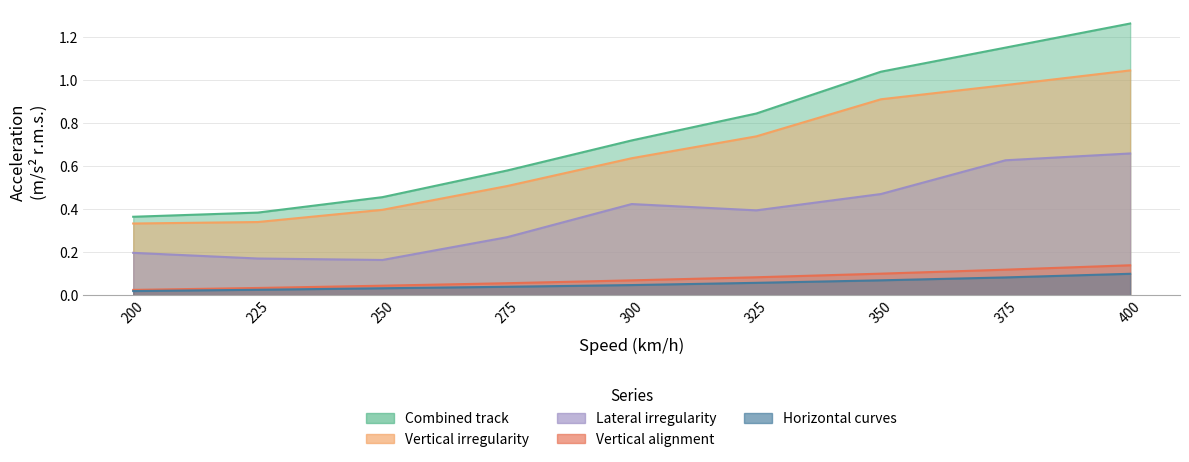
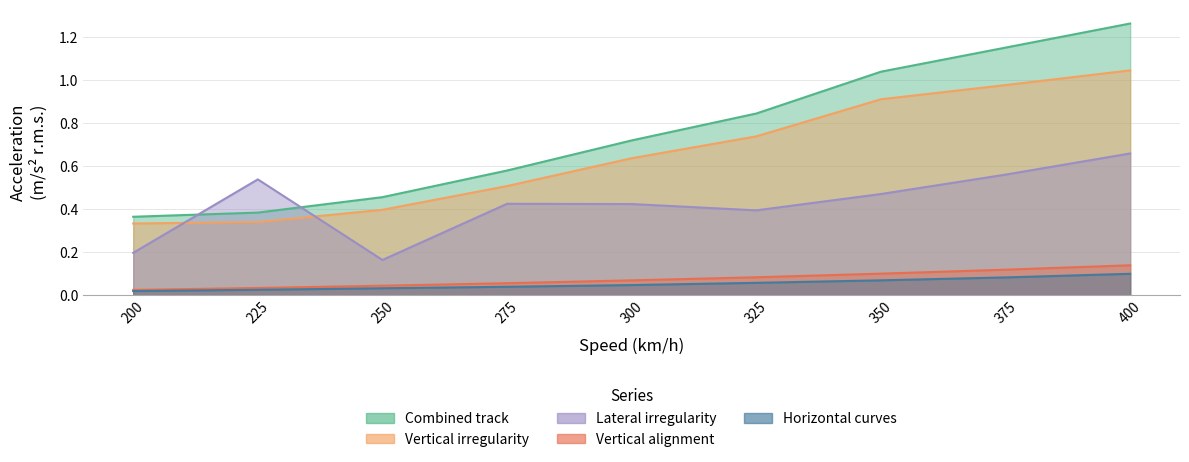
Lateral irregularity, 225: 0.17 -> 0.54
Lateral irregularity, 275: 0.27 -> 0.42
Lateral irregularity, 375: 0.63 -> 0.56
